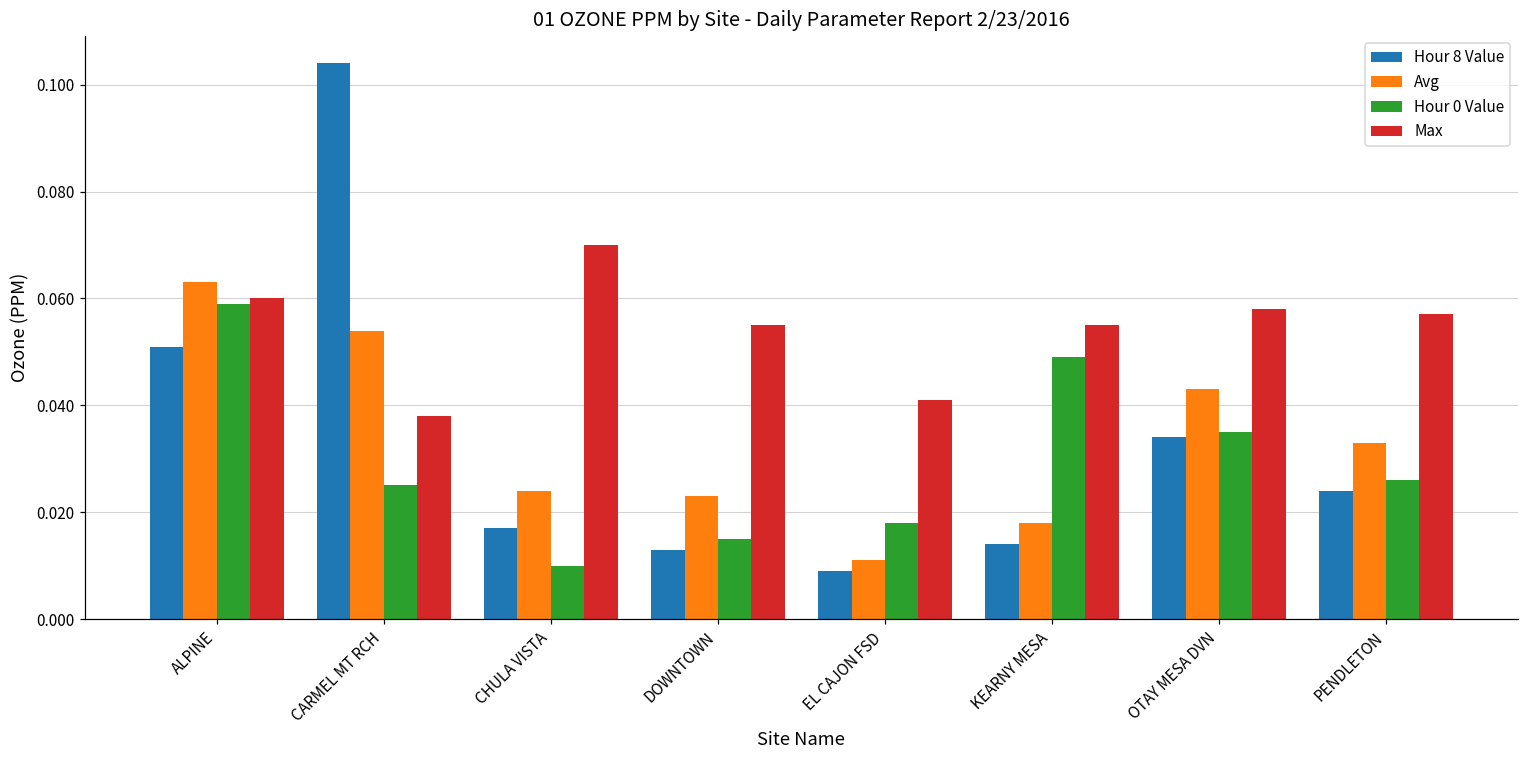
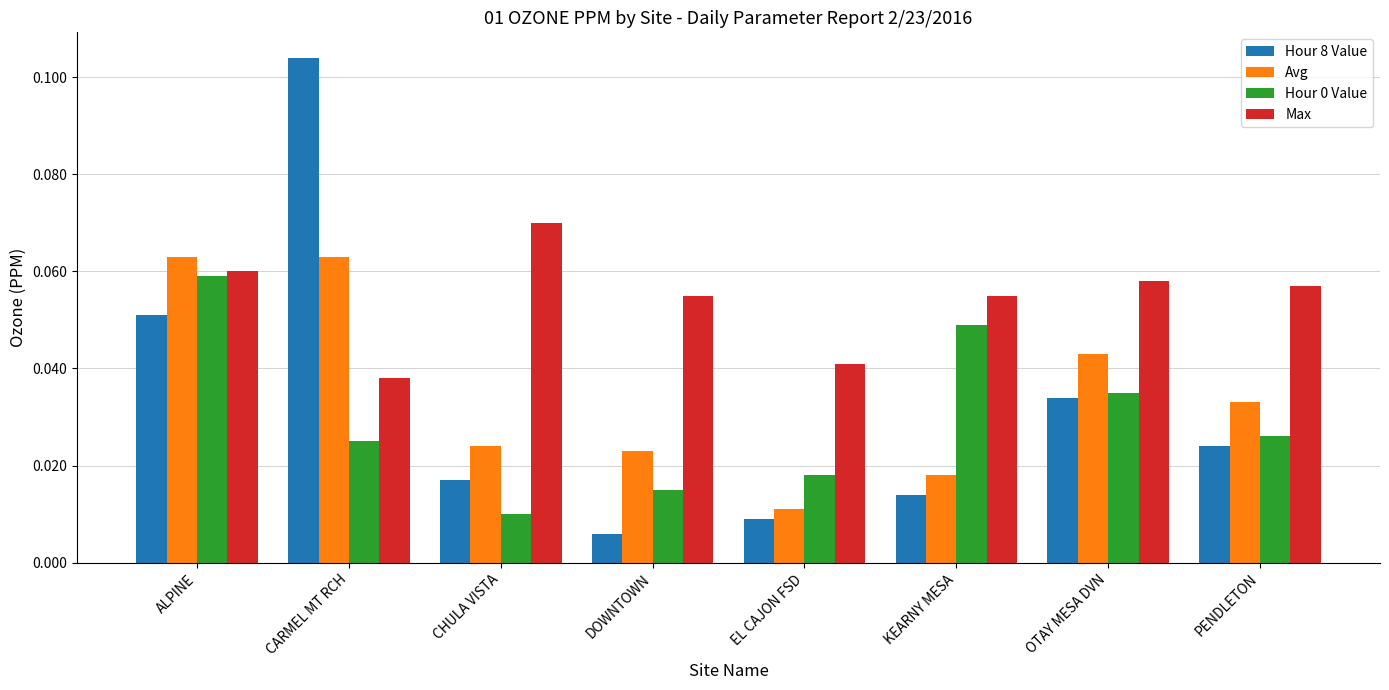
Avg, CARMEL MT RCH: 0.054 -> 0.063
Hour 8 Value, DOWNTOWN: 0.013 -> 0.006
